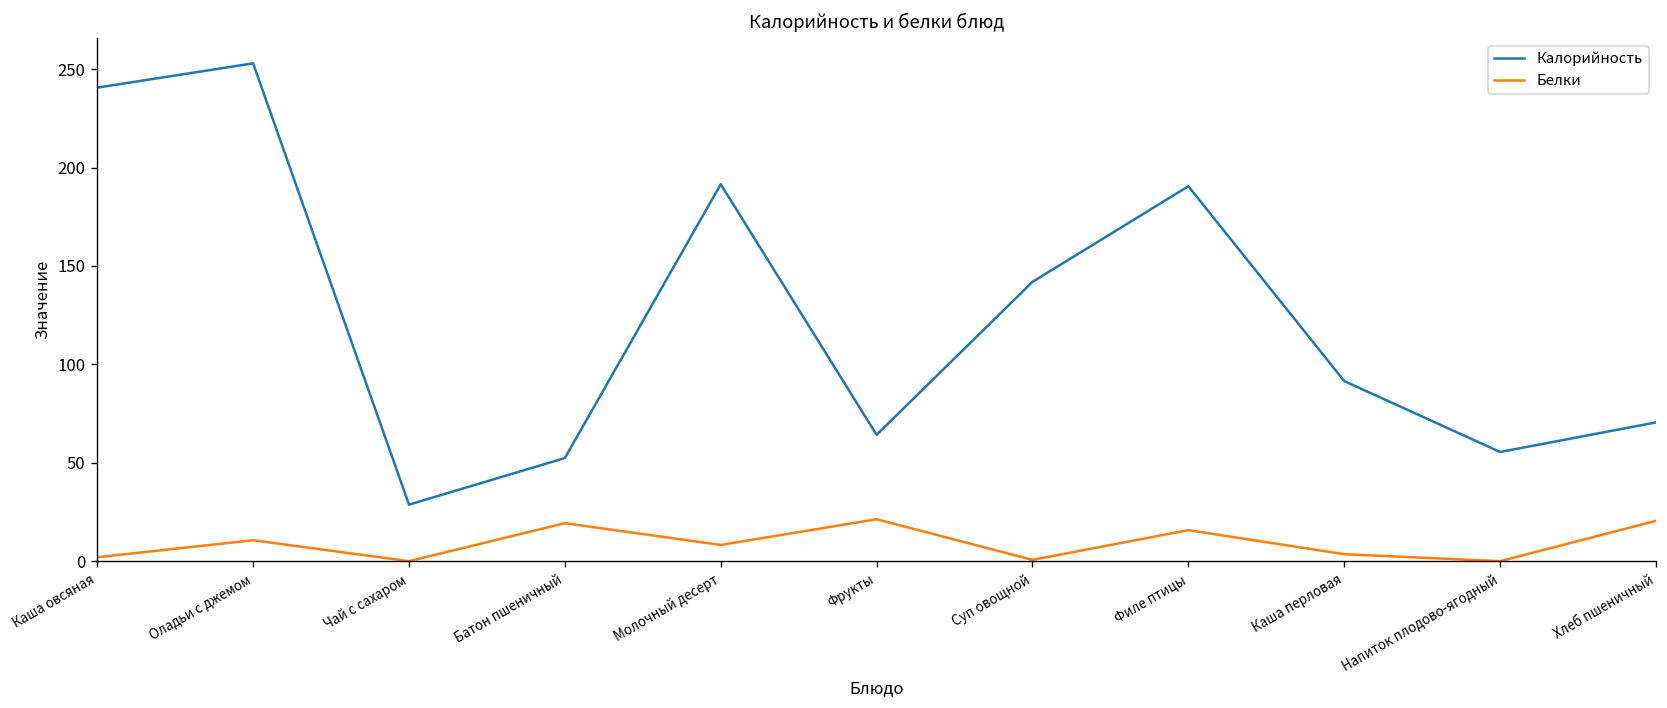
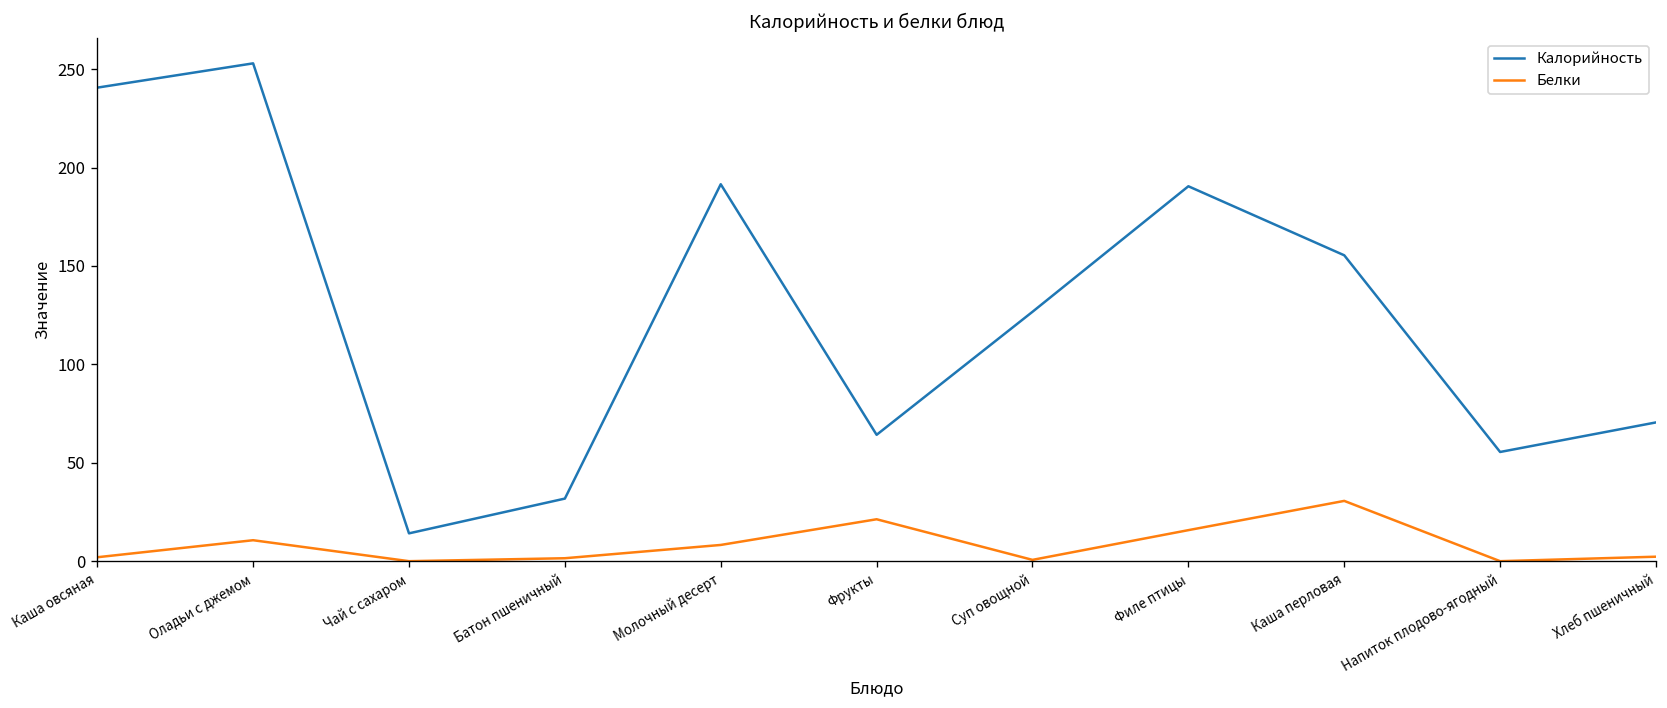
Калорийность, Чай с сахаром: 29 -> 14
Калорийность, Батон пшеничный: 52 -> 32
Белки, Батон пшеничный: 19 -> 2
Калорийность, Суп овощной: 142 -> 127
Калорийность, Каша перловая: 92 -> 155
Белки, Каша перловая: 4 -> 31
Белки, Хлеб пшеничный: 21 -> 2
